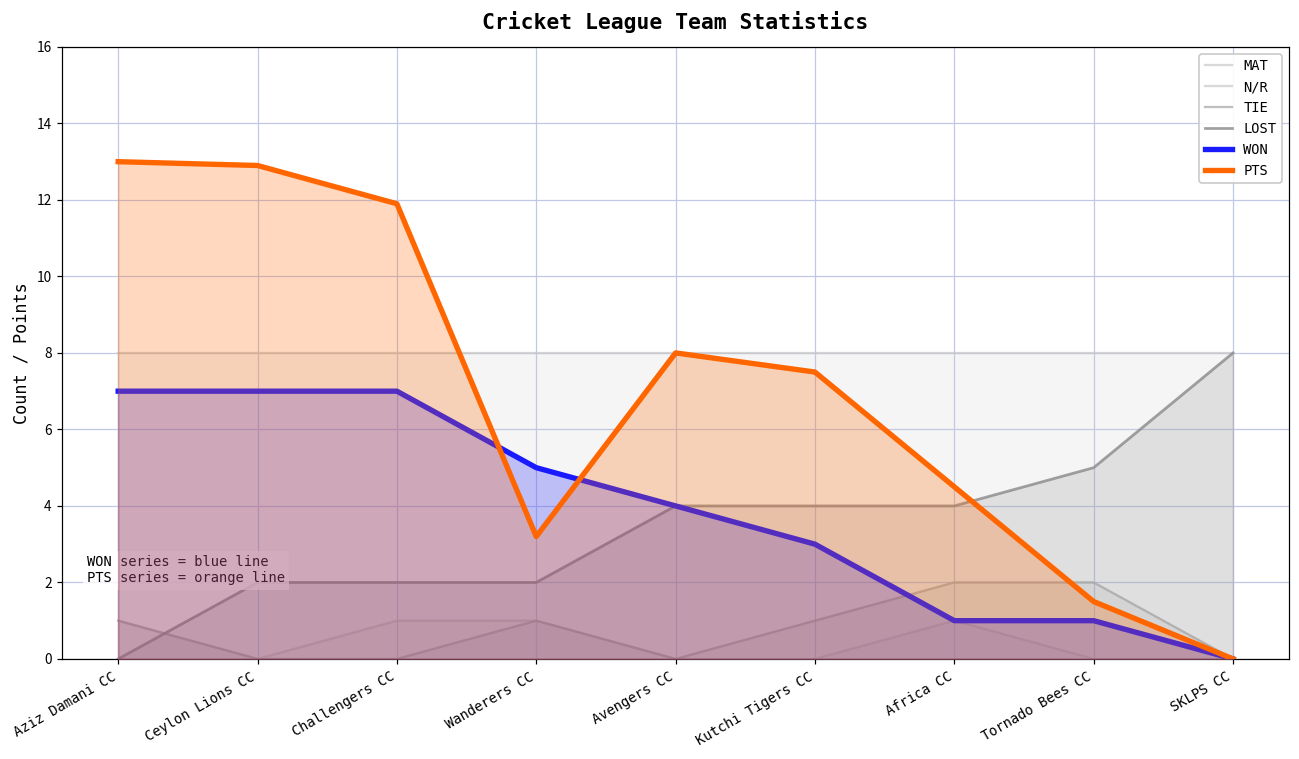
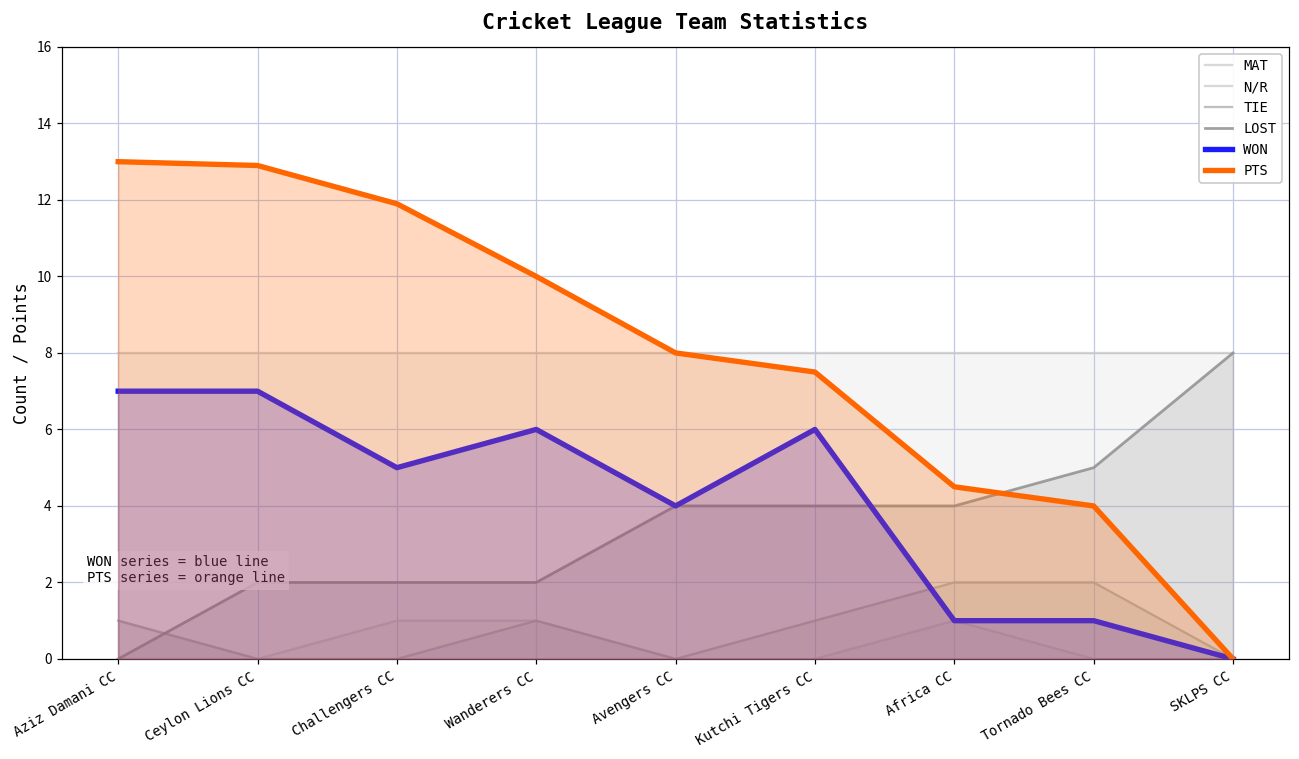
WON, Challengers CC: 7 -> 5
WON, Wanderers CC: 5 -> 6
PTS, Wanderers CC: 3.2 -> 10.0
WON, Kutchi Tigers CC: 3 -> 6
PTS, Tornado Bees CC: 1.5 -> 4.0
